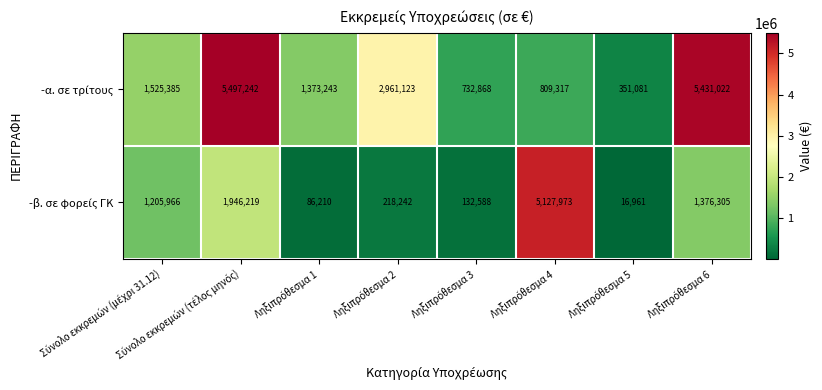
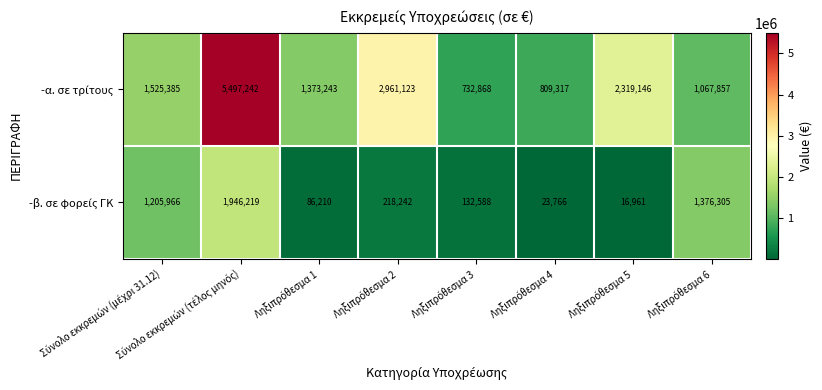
-α. σε τρίτους, Ληξιπρόθεσμα 5: 351,081 -> 2,319,146
-α. σε τρίτους, Ληξιπρόθεσμα 6: 5,431,022 -> 1,067,857
-β. σε φορείς ΓΚ, Ληξιπρόθεσμα 4: 5,127,973 -> 23,766
